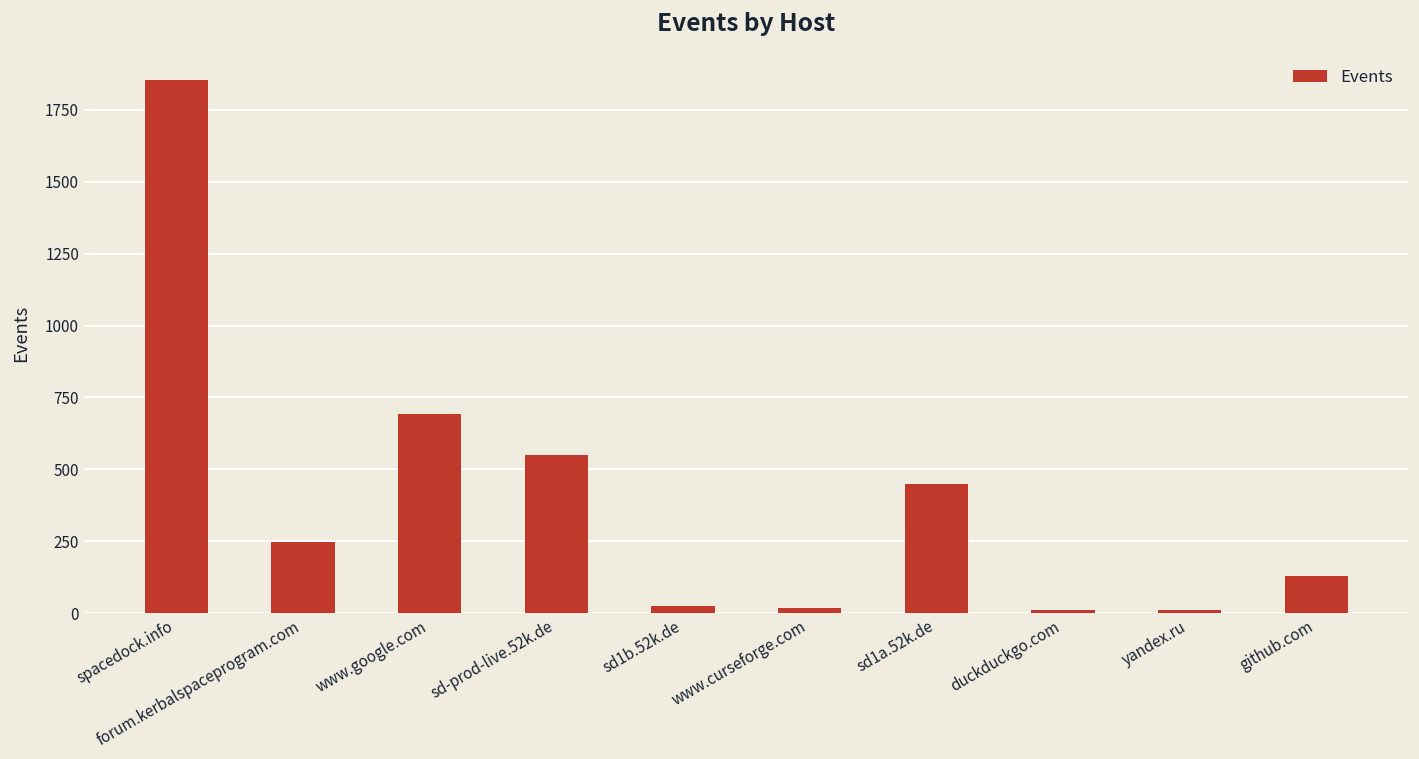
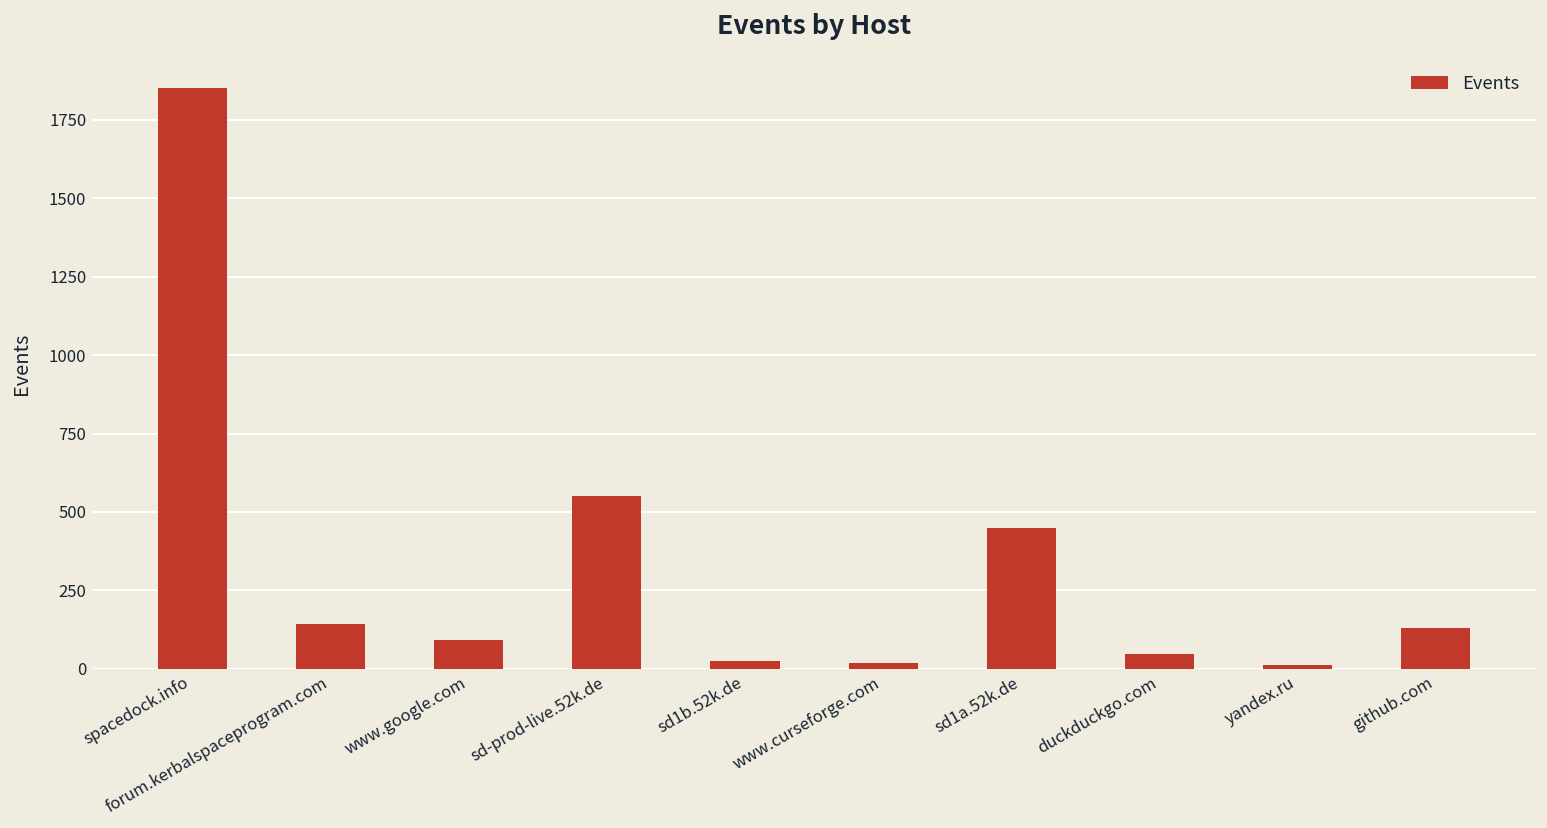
forum.kerbalspaceprogram.com: 250 -> 140
www.google.com: 690 -> 90
duckduckgo.com: 10 -> 50
